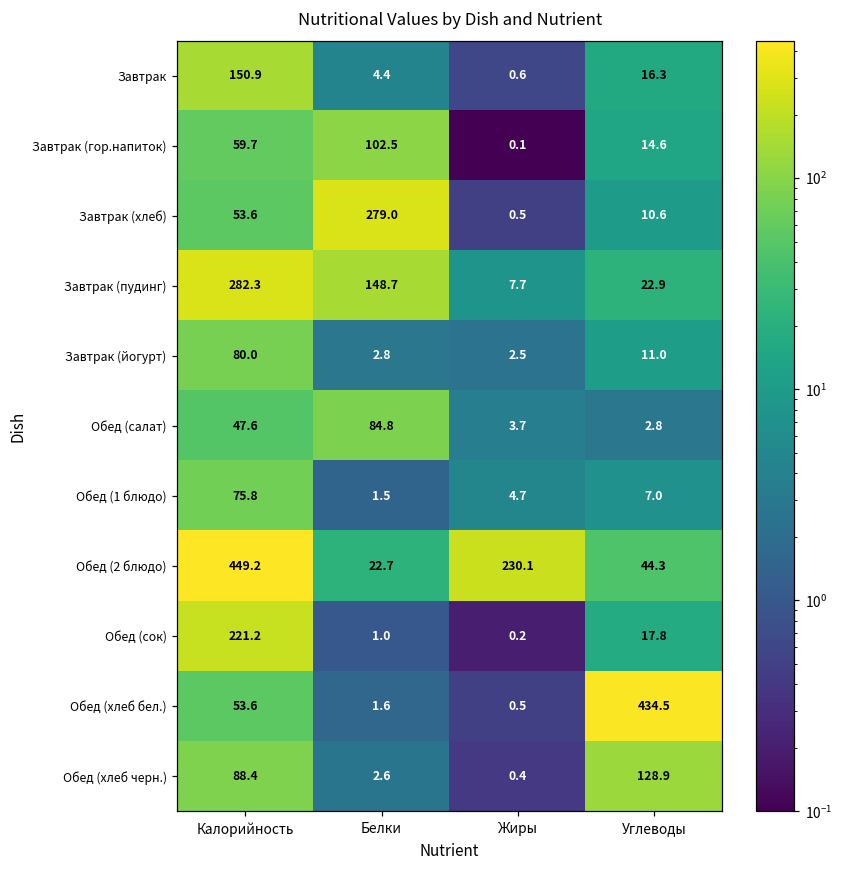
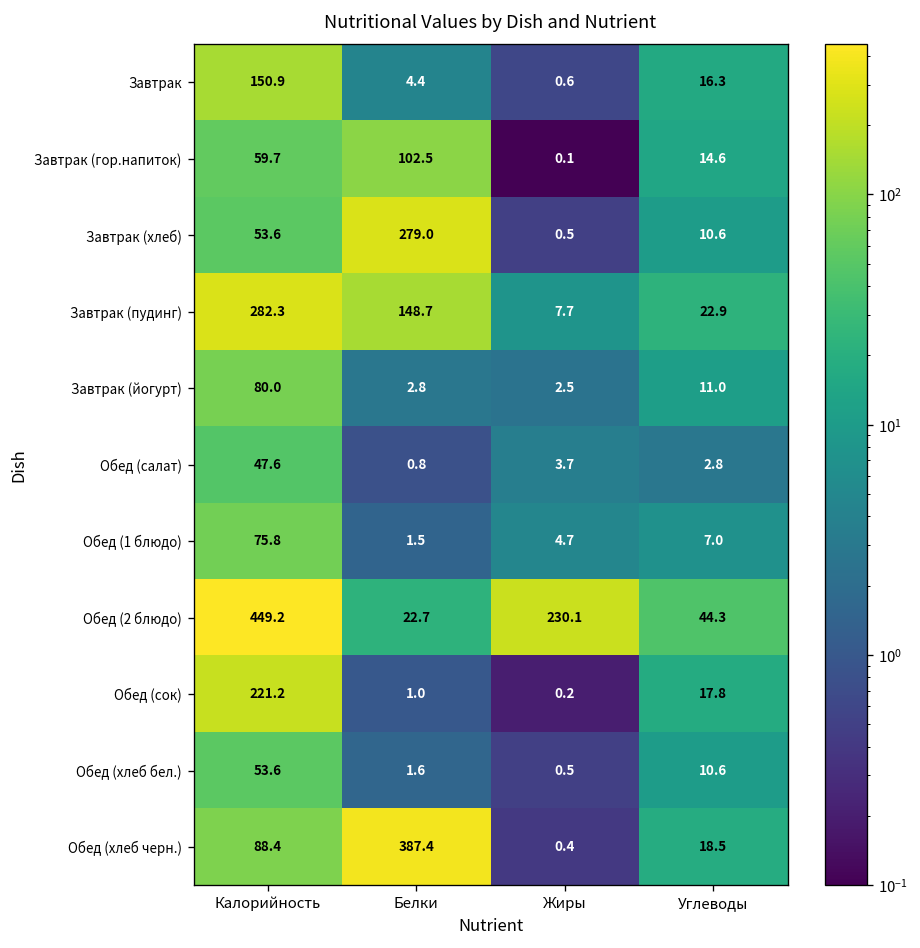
Обед (салат), Белки: 84.8 -> 0.8
Обед (хлеб бел.), Углеводы: 434.5 -> 10.6
Обед (хлеб черн.), Белки: 2.6 -> 387.4
Обед (хлеб черн.), Углеводы: 128.9 -> 18.5
